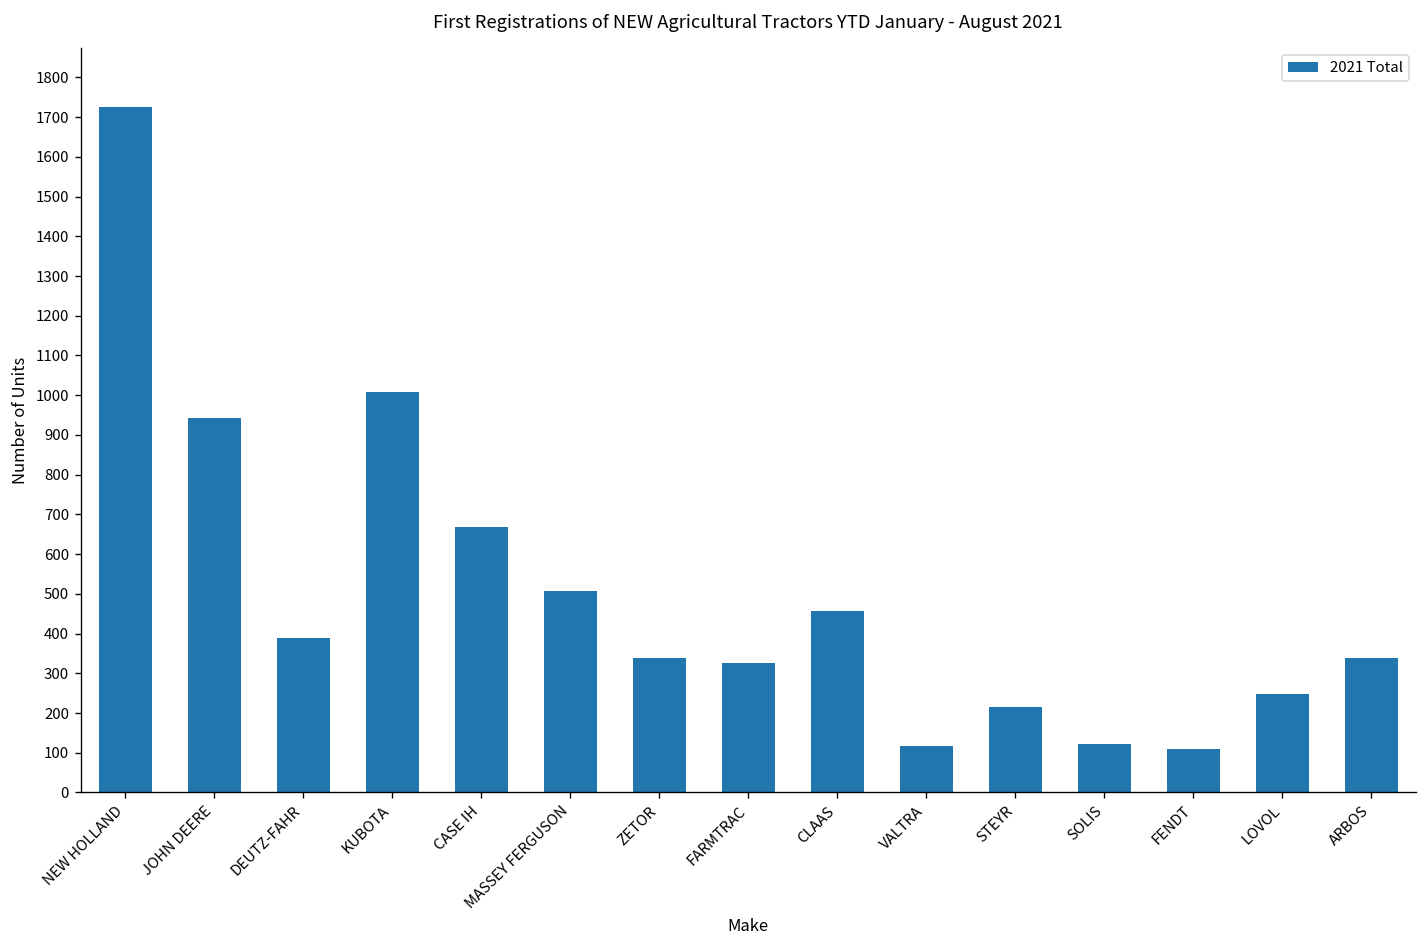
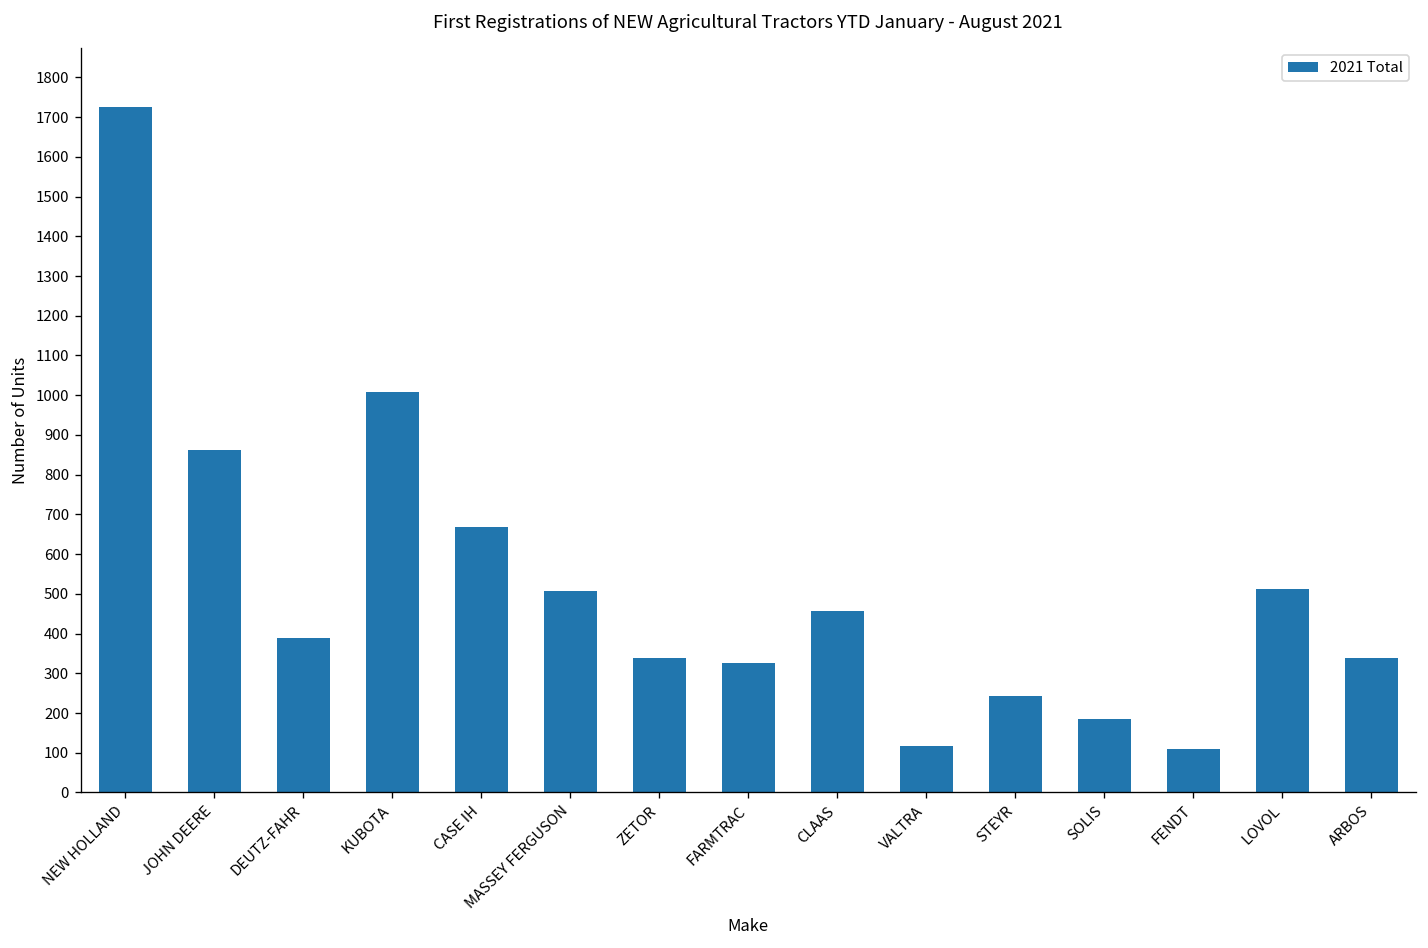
JOHN DEERE: 940 -> 860
STEYR: 220 -> 240
SOLIS: 120 -> 190
LOVOL: 250 -> 510
